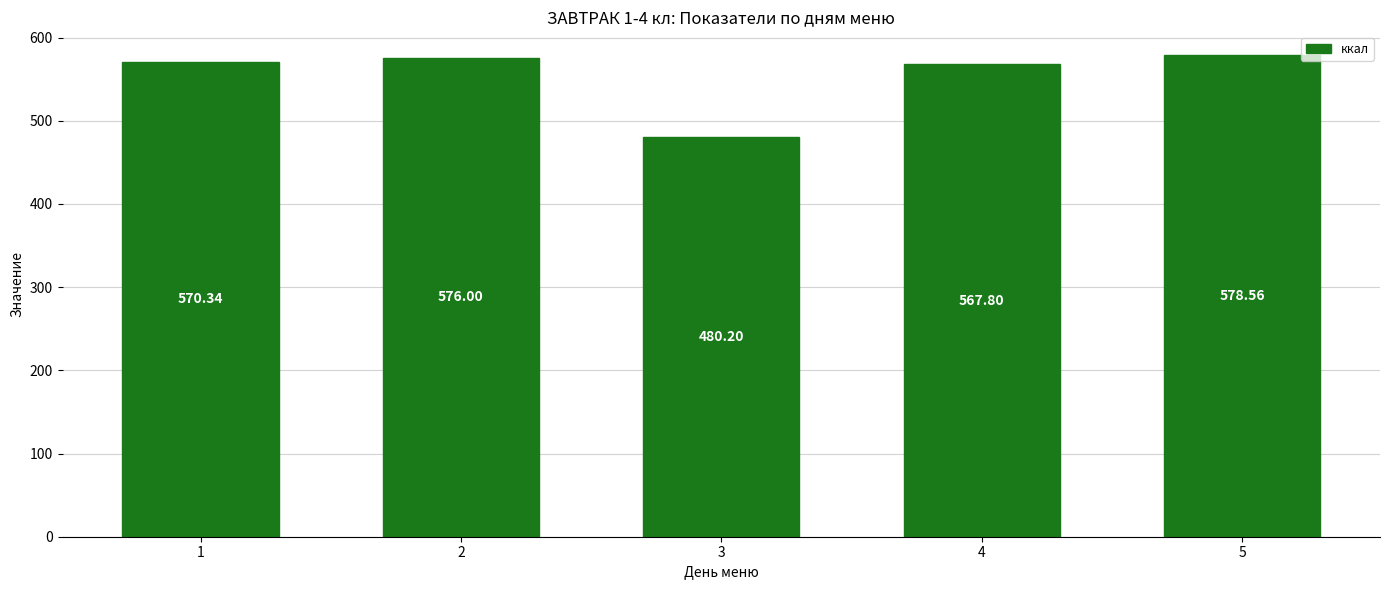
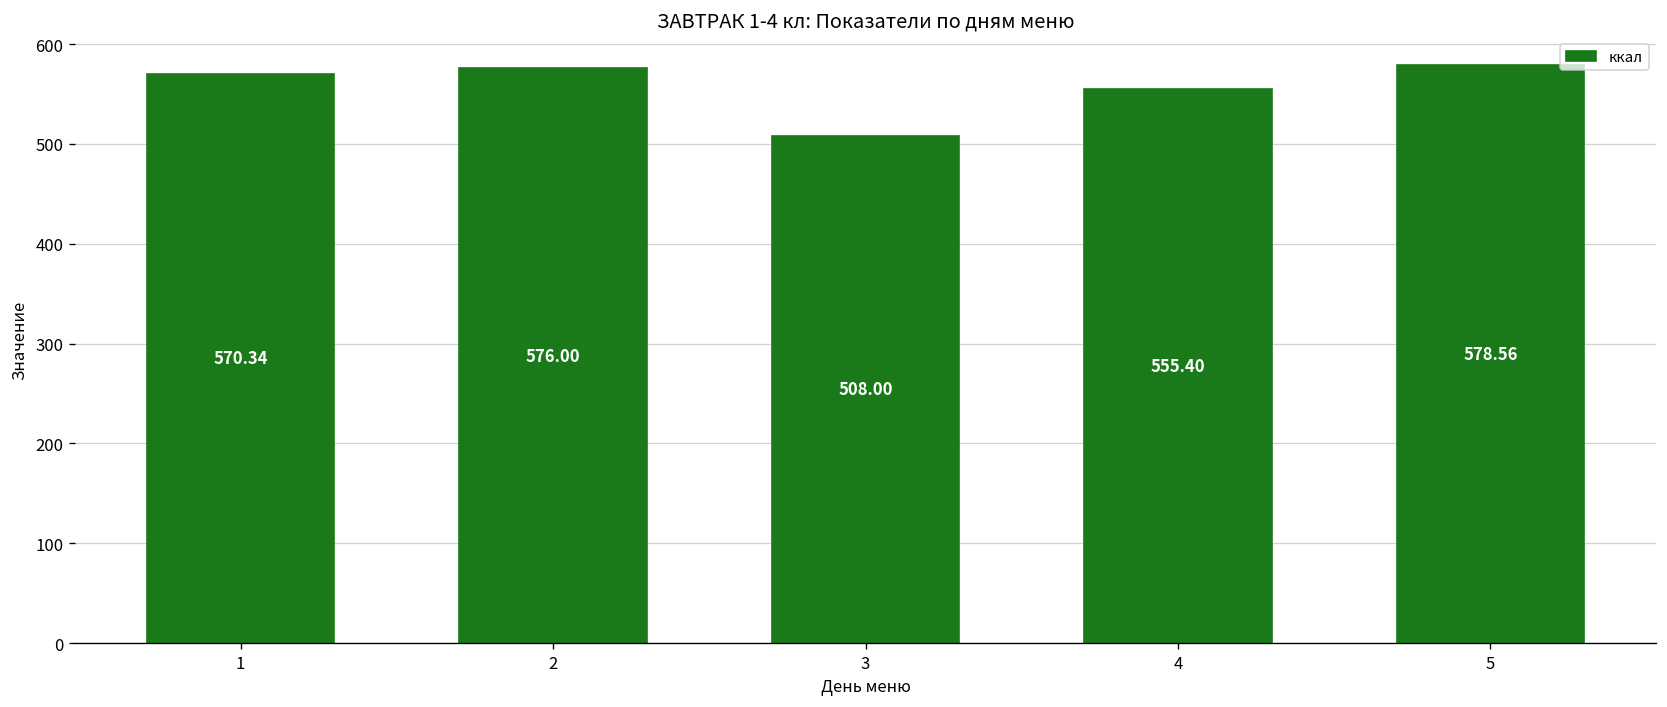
3: 480.20 -> 508.00
4: 567.80 -> 555.40
